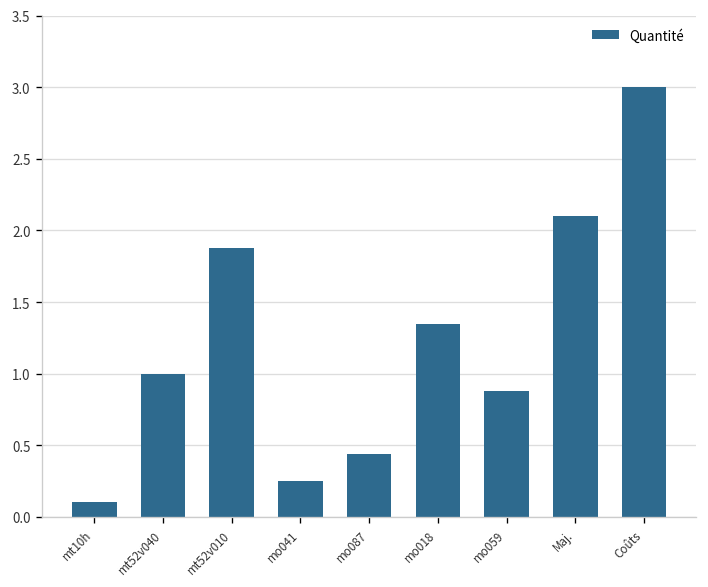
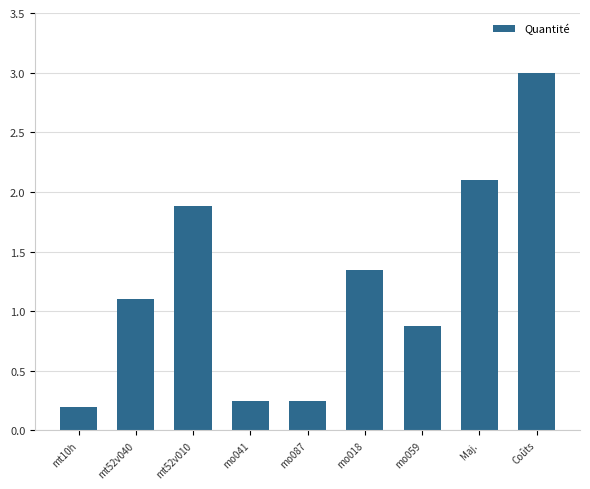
mt10h: 0.1 -> 0.2
mt52v040: 1.0 -> 1.1
mo087: 0.44 -> 0.25
